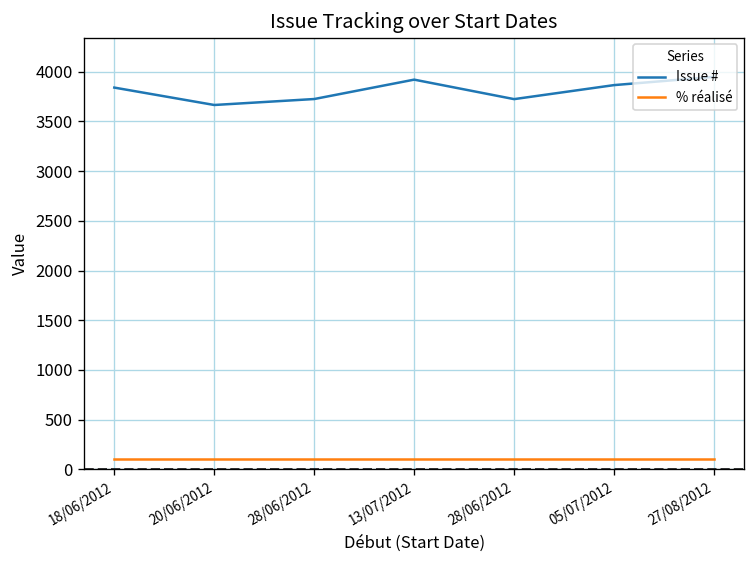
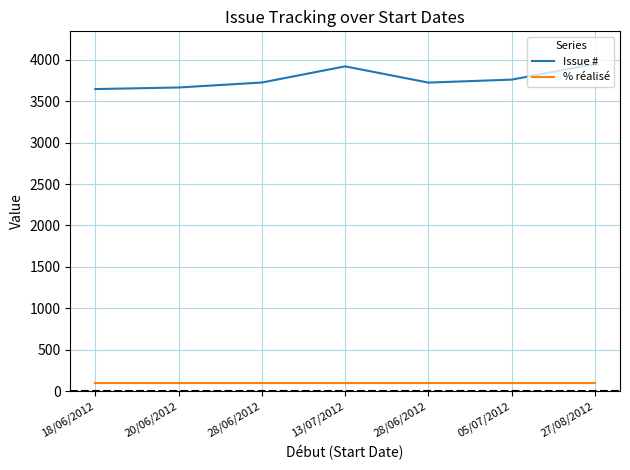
Issue #, 18/06/2012: 3800 -> 3600
Issue #, 05/07/2012: 3900 -> 3800
